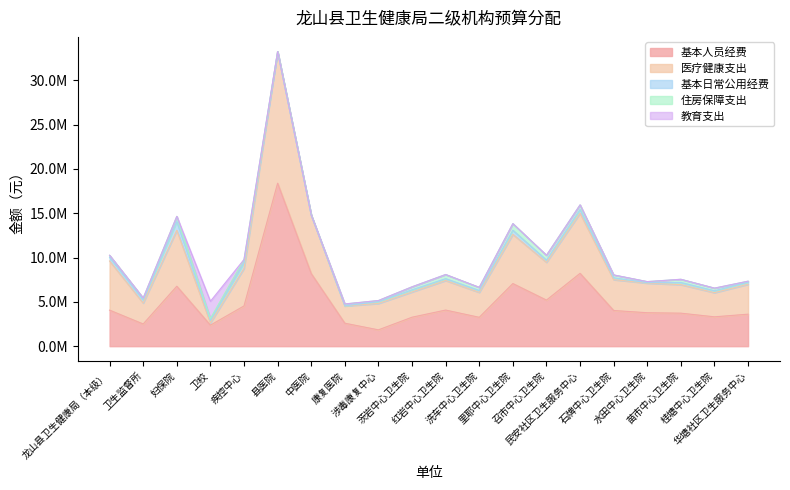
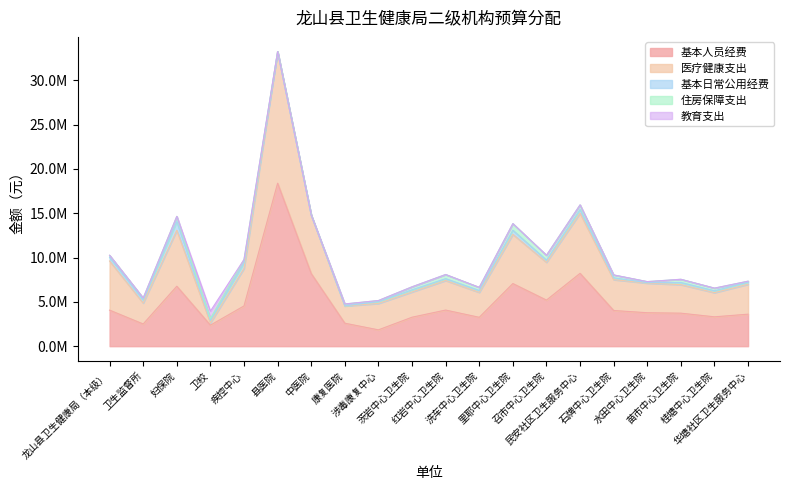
教育支出, 卫校: 2000000 -> 1000000
